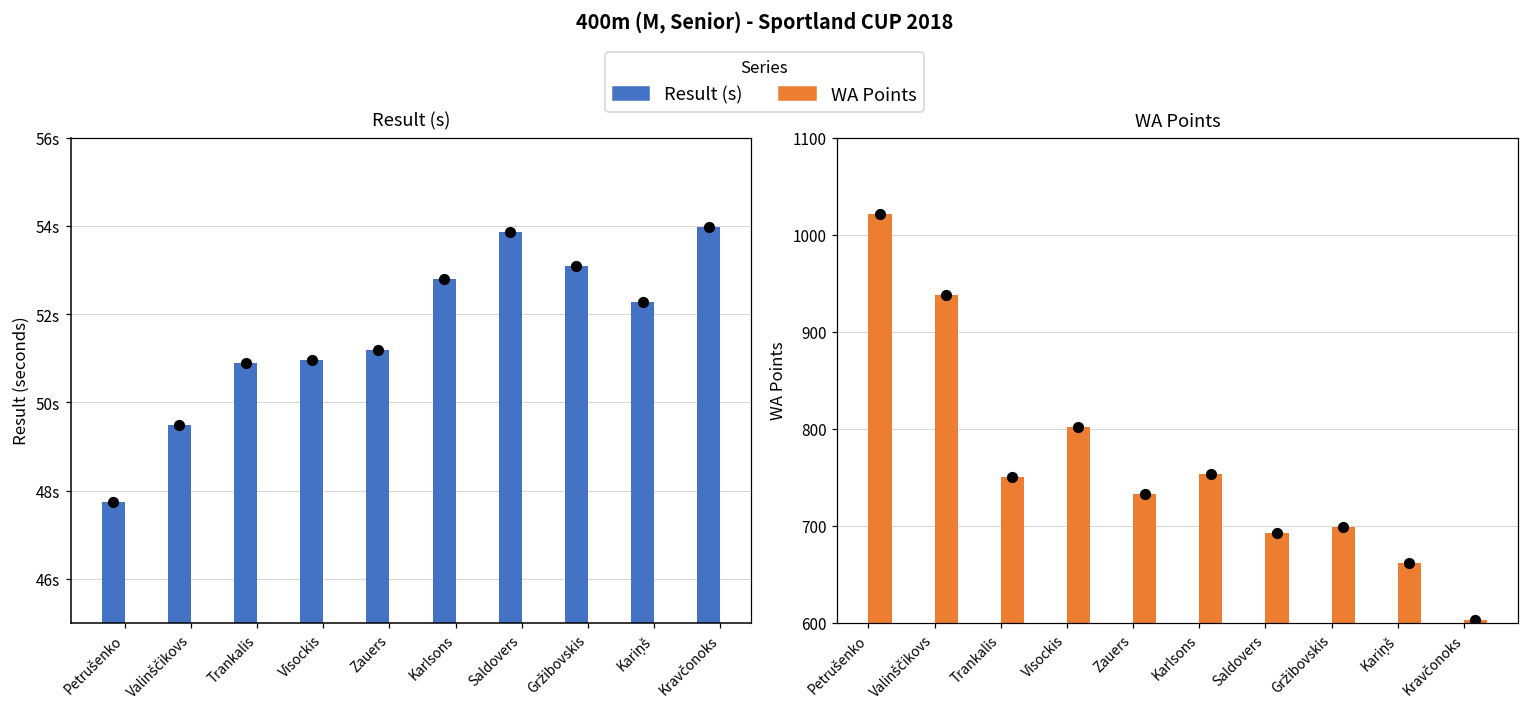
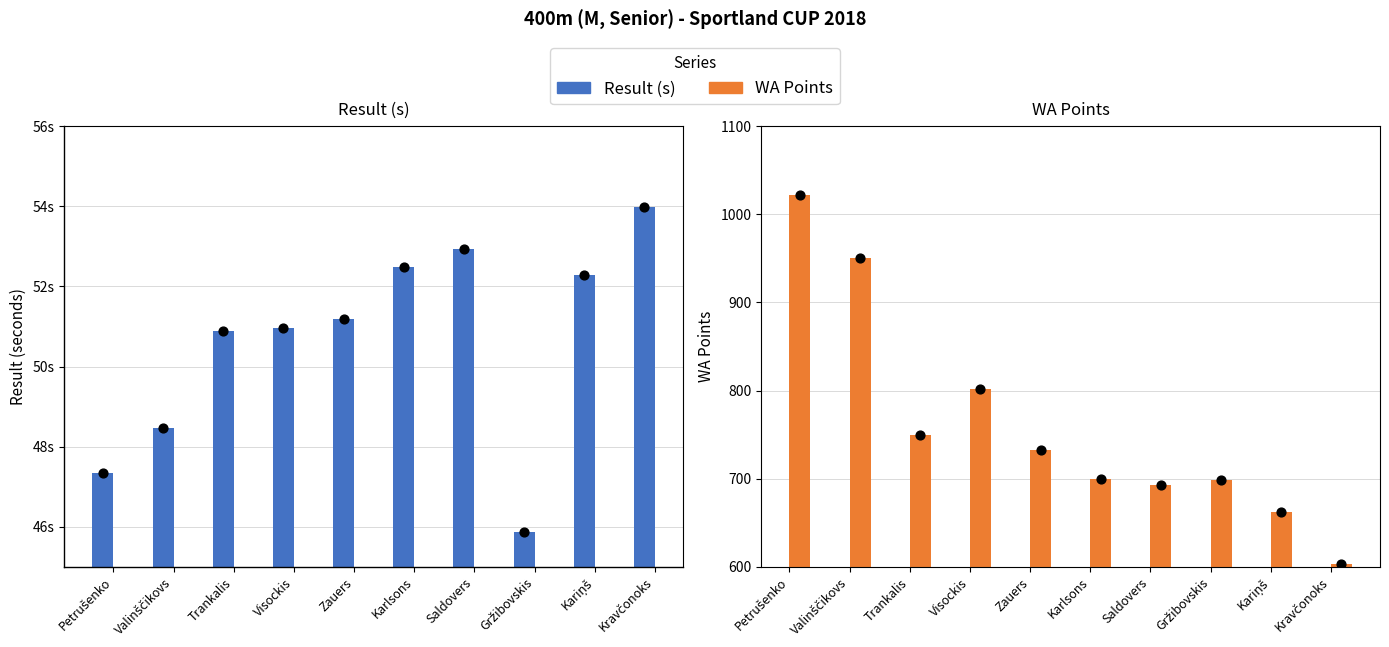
Result (s), Petrušenko: 47.7s -> 47.4s
Result (s), Valinščikovs: 49.5s -> 48.5s
Result (s), Karlsons: 52.8s -> 52.5s
Result (s), Saldovers: 53.9s -> 52.9s
Result (s), Gržibovskis: 53.1s -> 45.9s
WA Points, WA Points, Valinščikovs: 940 -> 950
WA Points, WA Points, Karlsons: 750 -> 700
